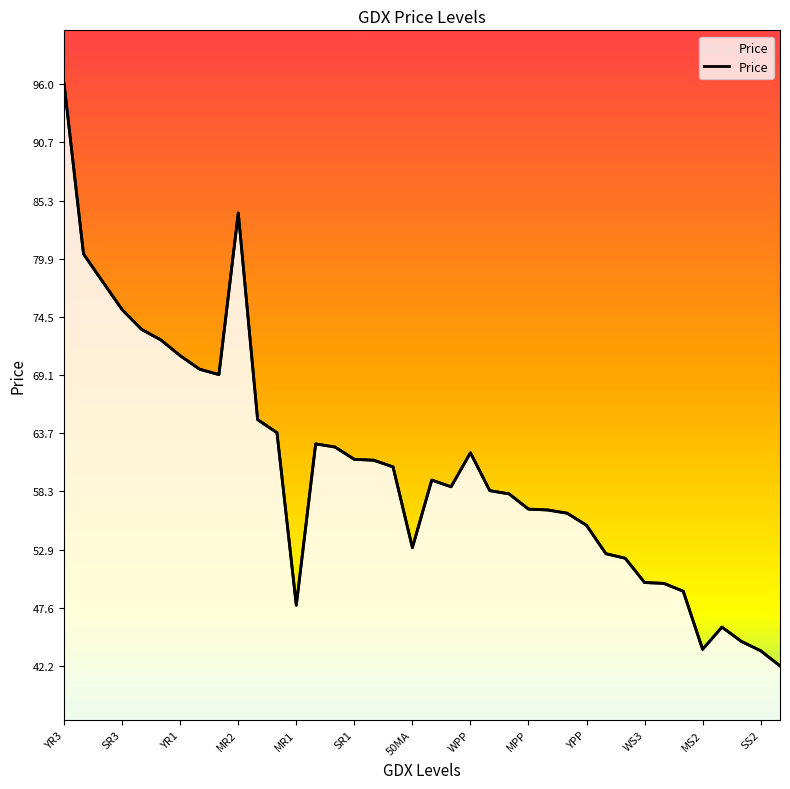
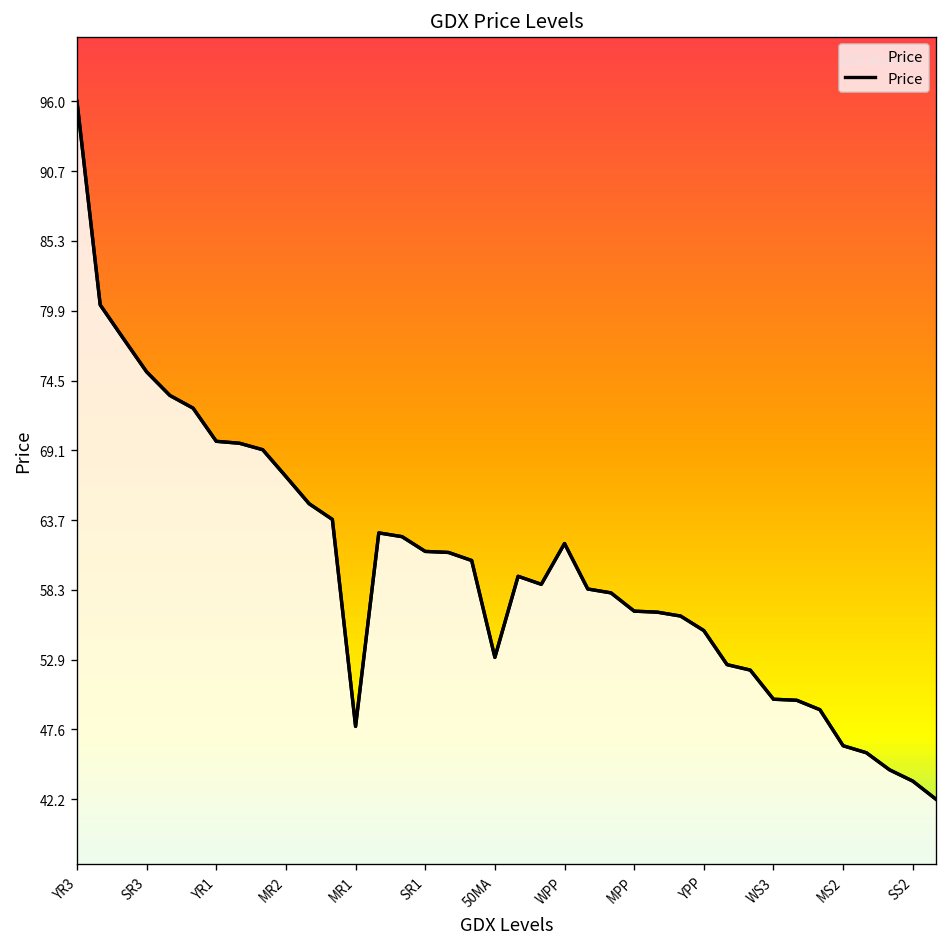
YR1: 70.9 -> 69.8
MR2: 84.1 -> 67.1
MS2: 43.7 -> 46.3
